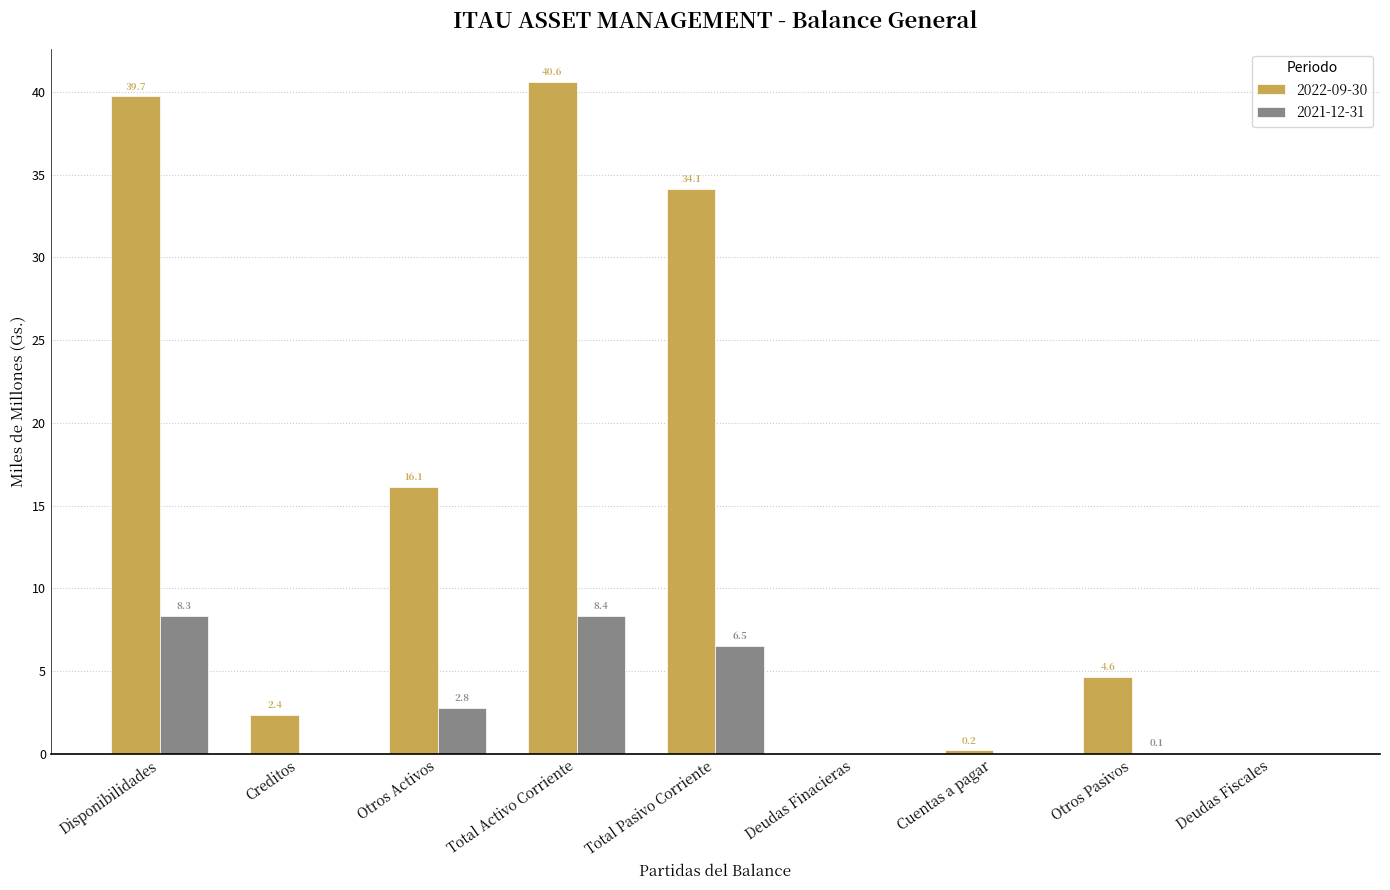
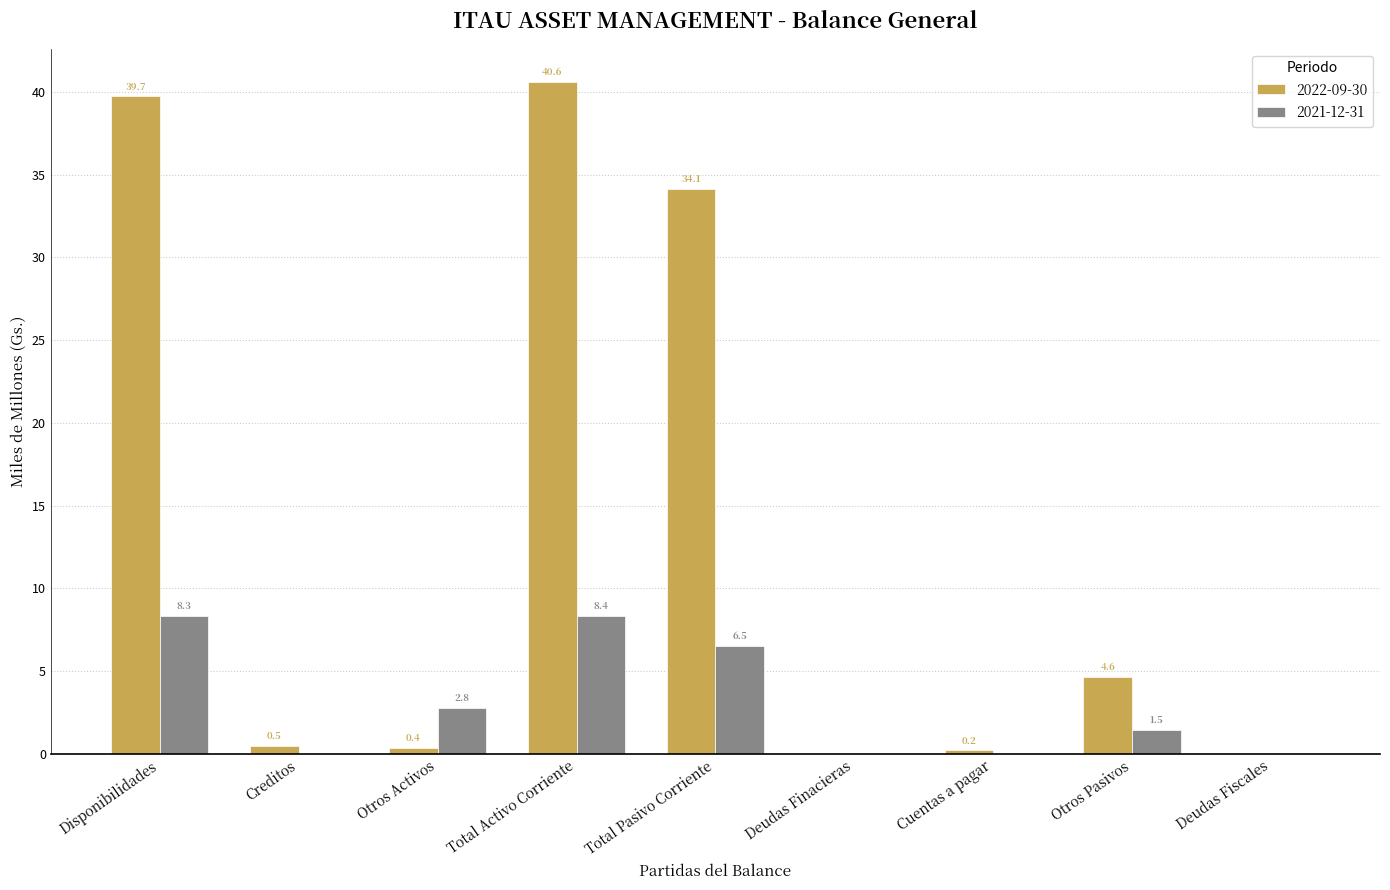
2022-09-30, Creditos: 2.4 -> 0.5
2022-09-30, Otros Activos: 16.1 -> 0.4
2021-12-31, Otros Pasivos: 0.1 -> 1.5
